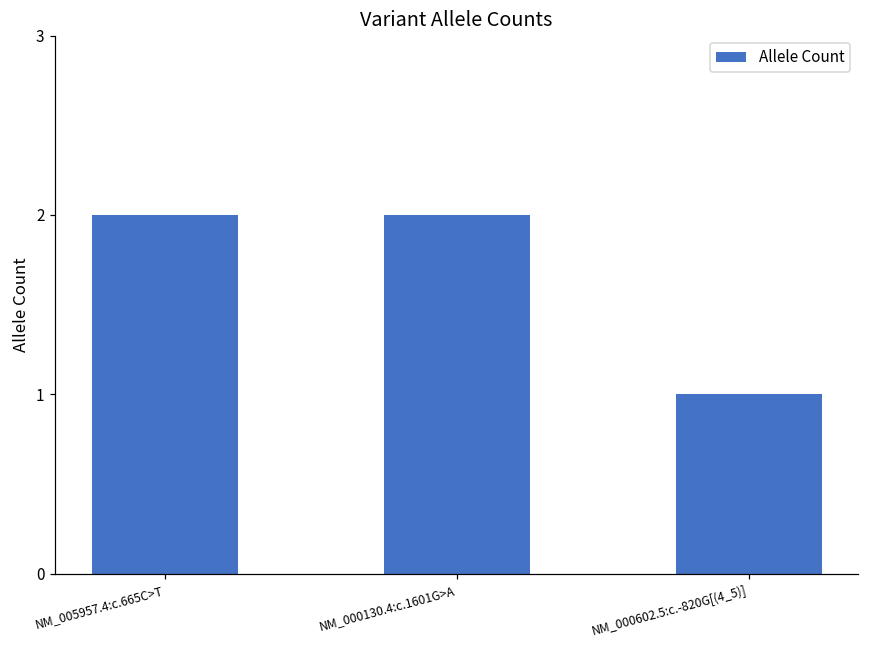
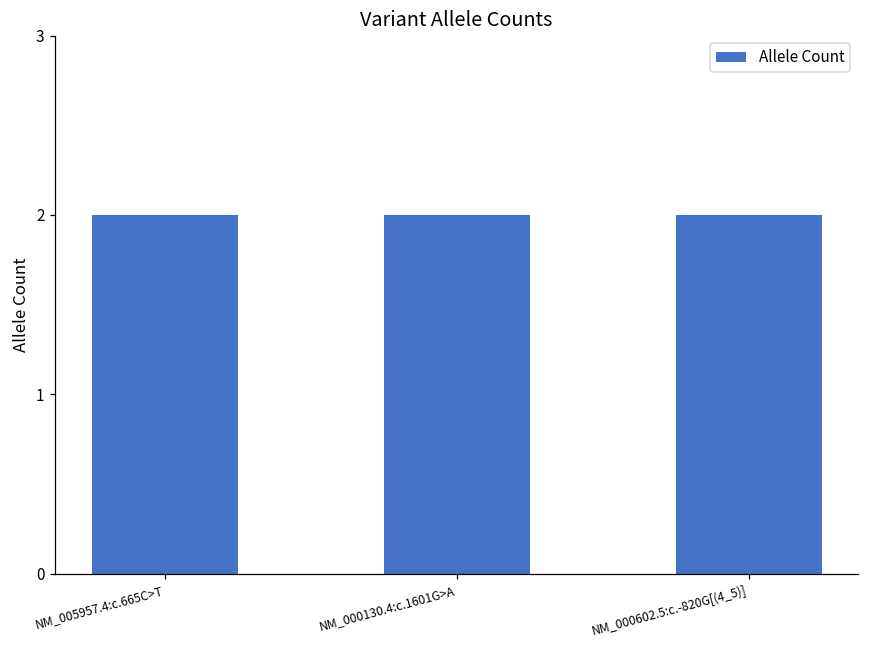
NM_000602.5:c.-820G[(4_5)]: 1 -> 2
